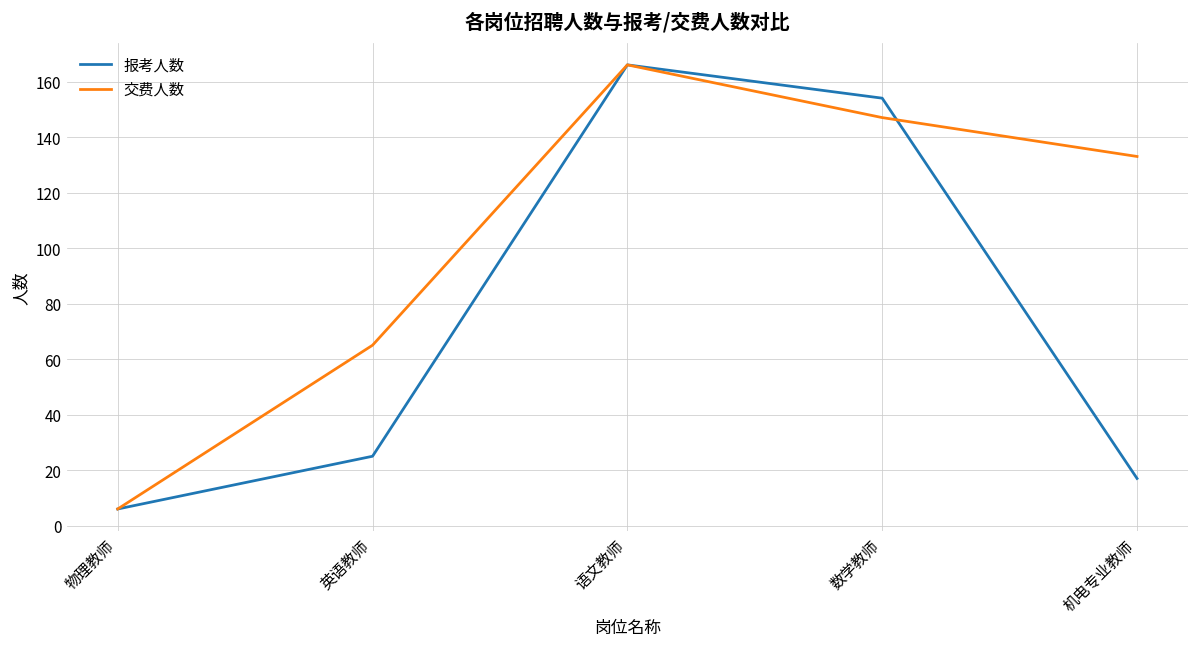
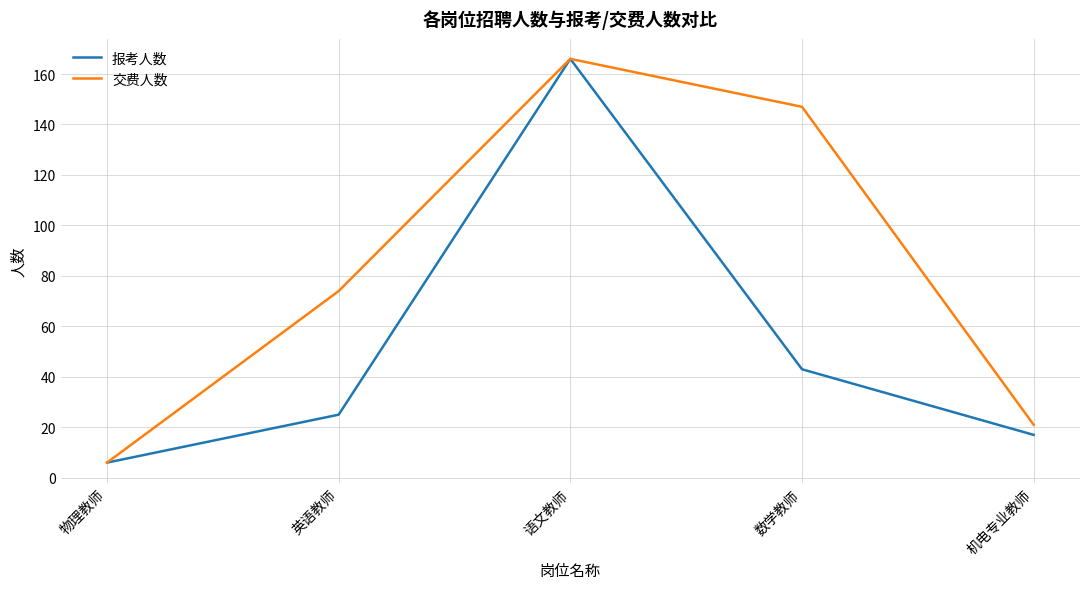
交费人数, 英语教师: 65 -> 74
报考人数, 数学教师: 154 -> 43
交费人数, 机电专业教师: 133 -> 21
